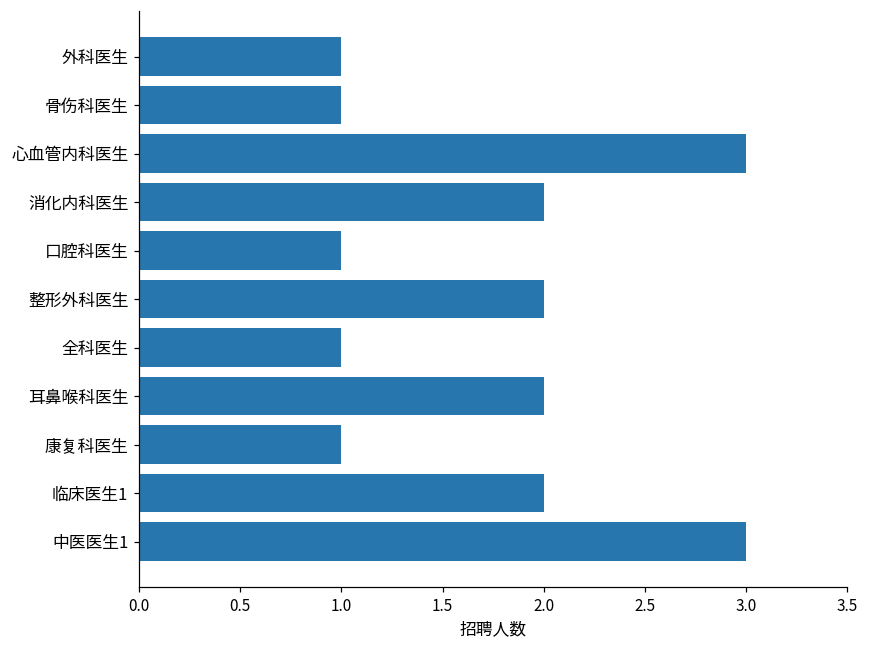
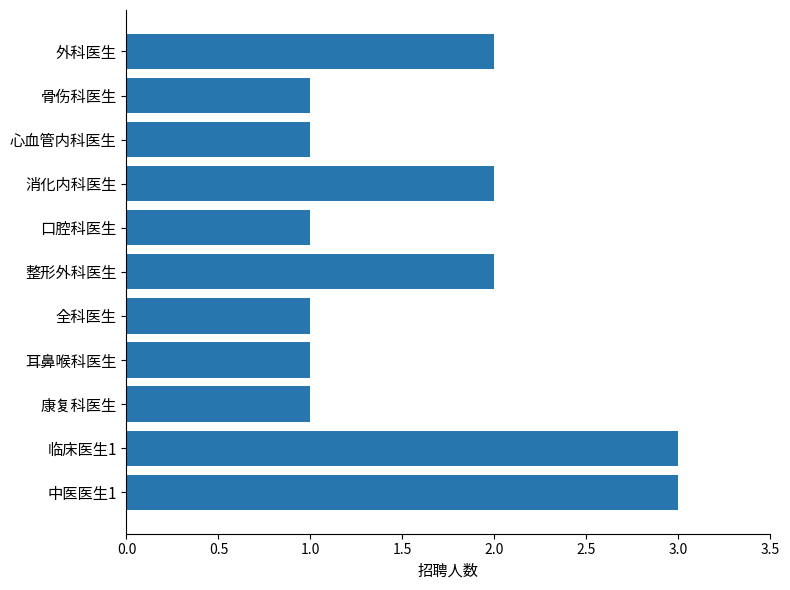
外科医生: 1 -> 2
心血管内科医生: 3 -> 1
耳鼻喉科医生: 2 -> 1
临床医生1: 2 -> 3
